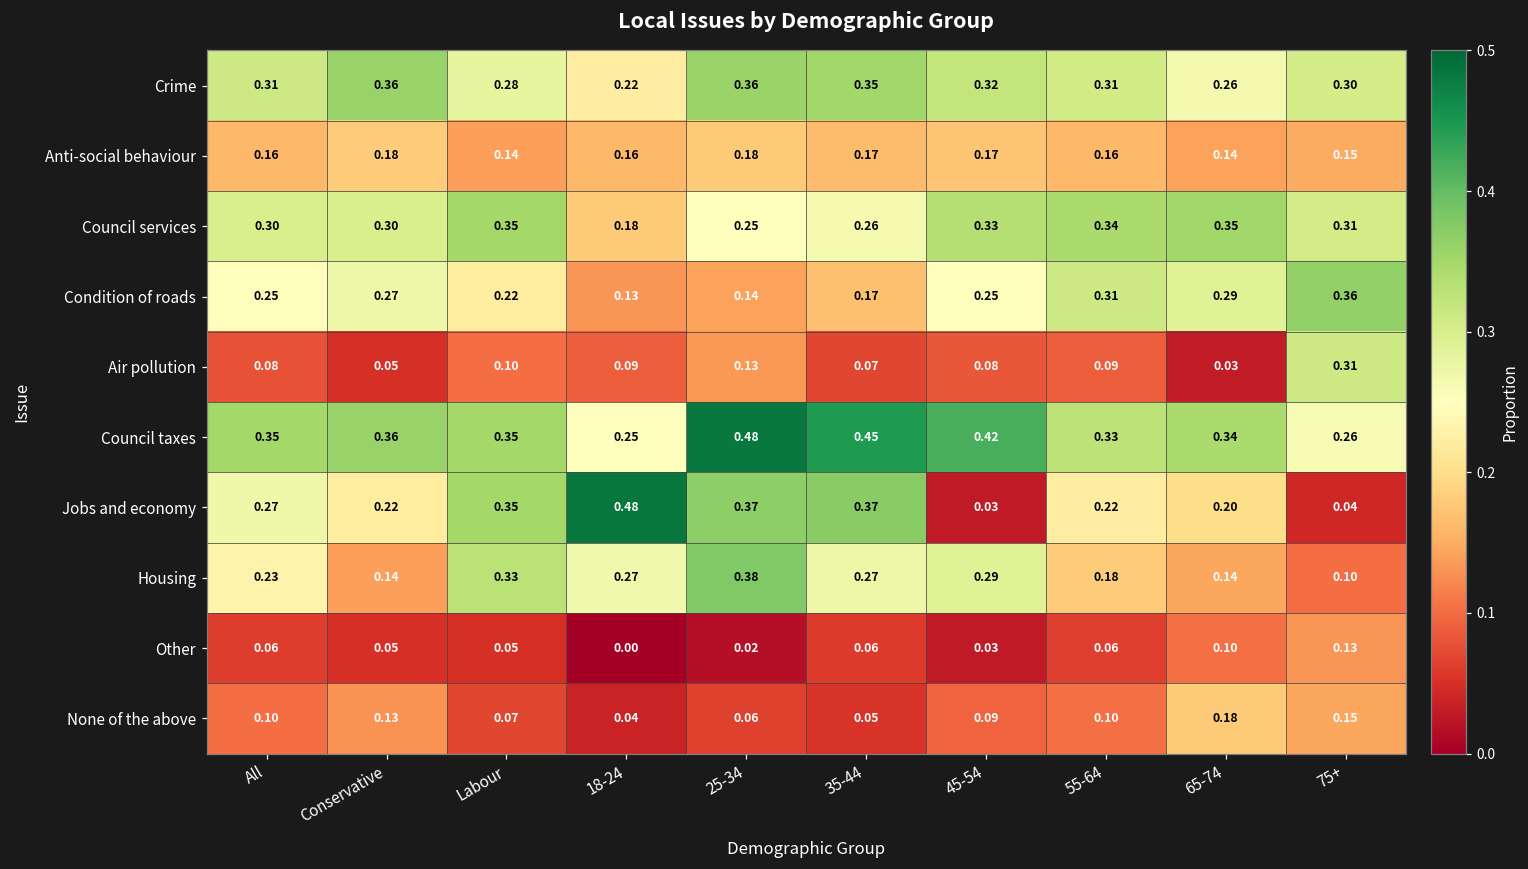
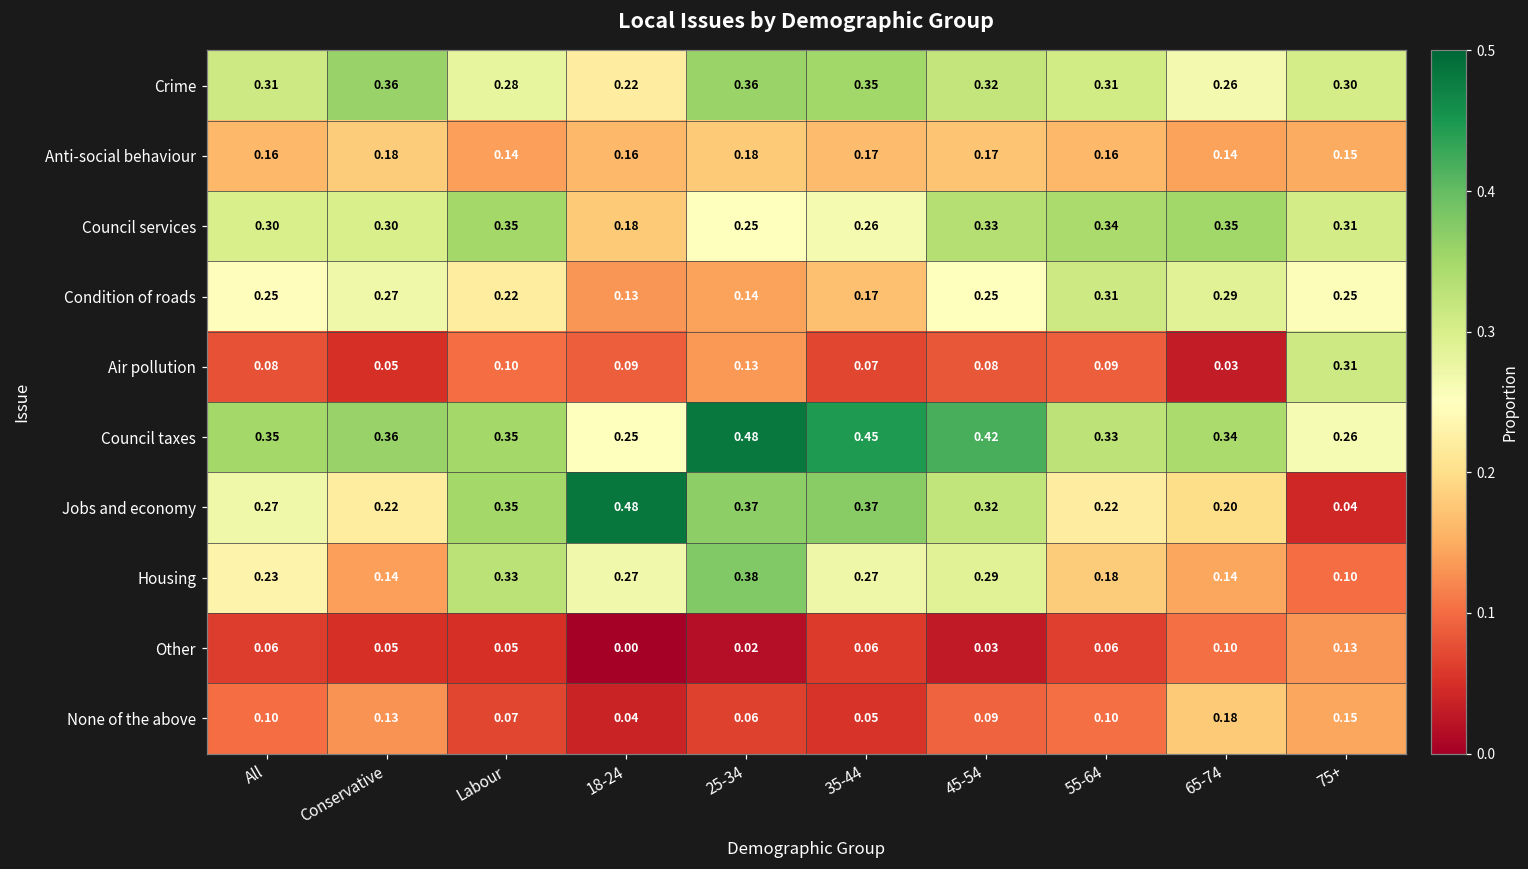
Condition of roads, 75+: 0.36 -> 0.25
Jobs and economy, 45-54: 0.03 -> 0.32
